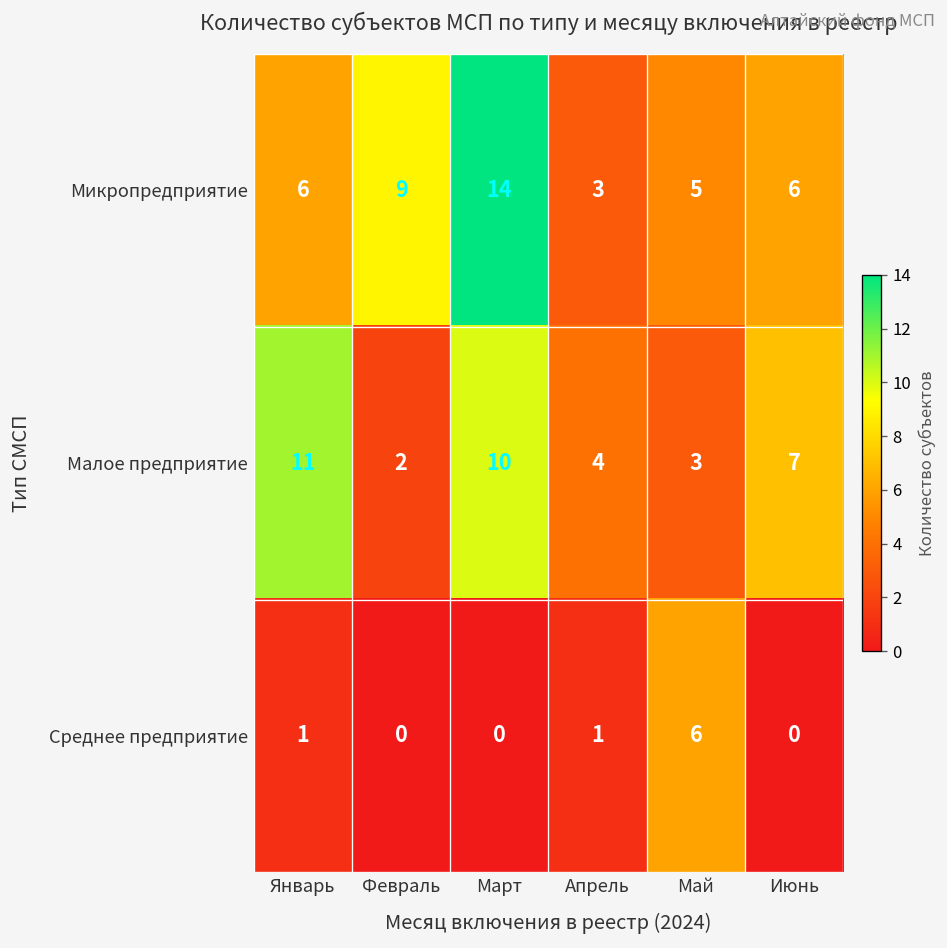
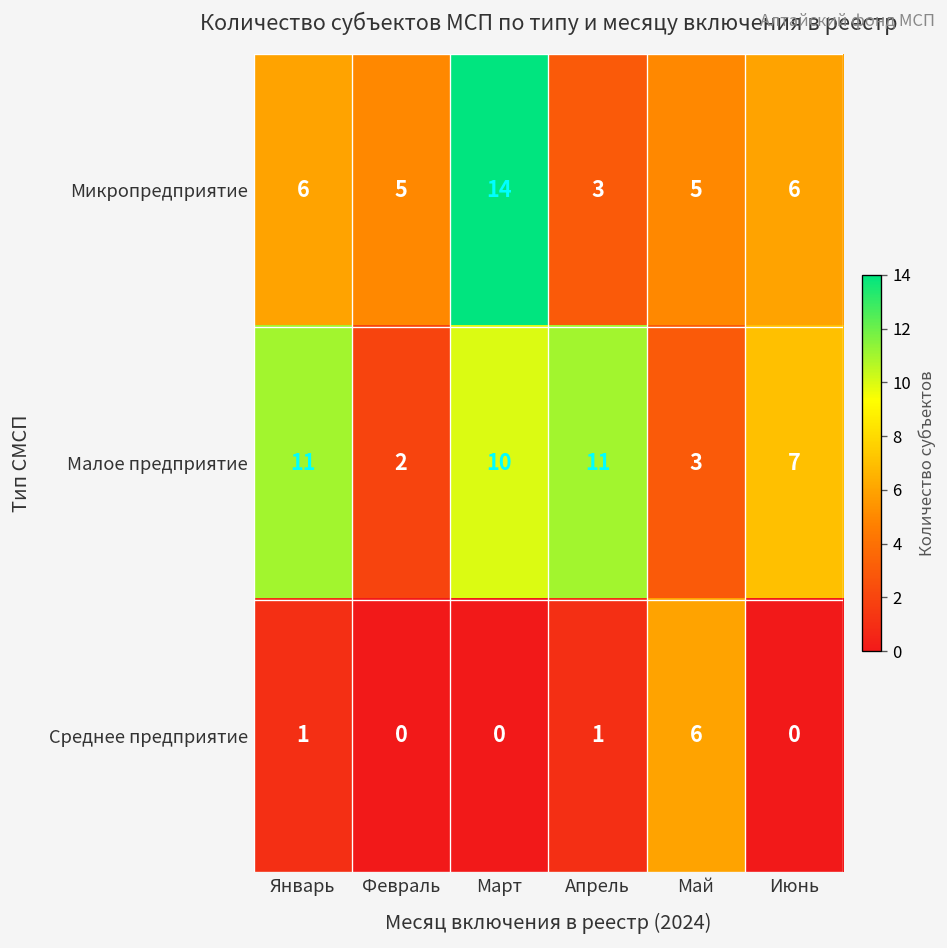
Микропредприятие, Февраль: 9 -> 5
Малое предприятие, Апрель: 4 -> 11
